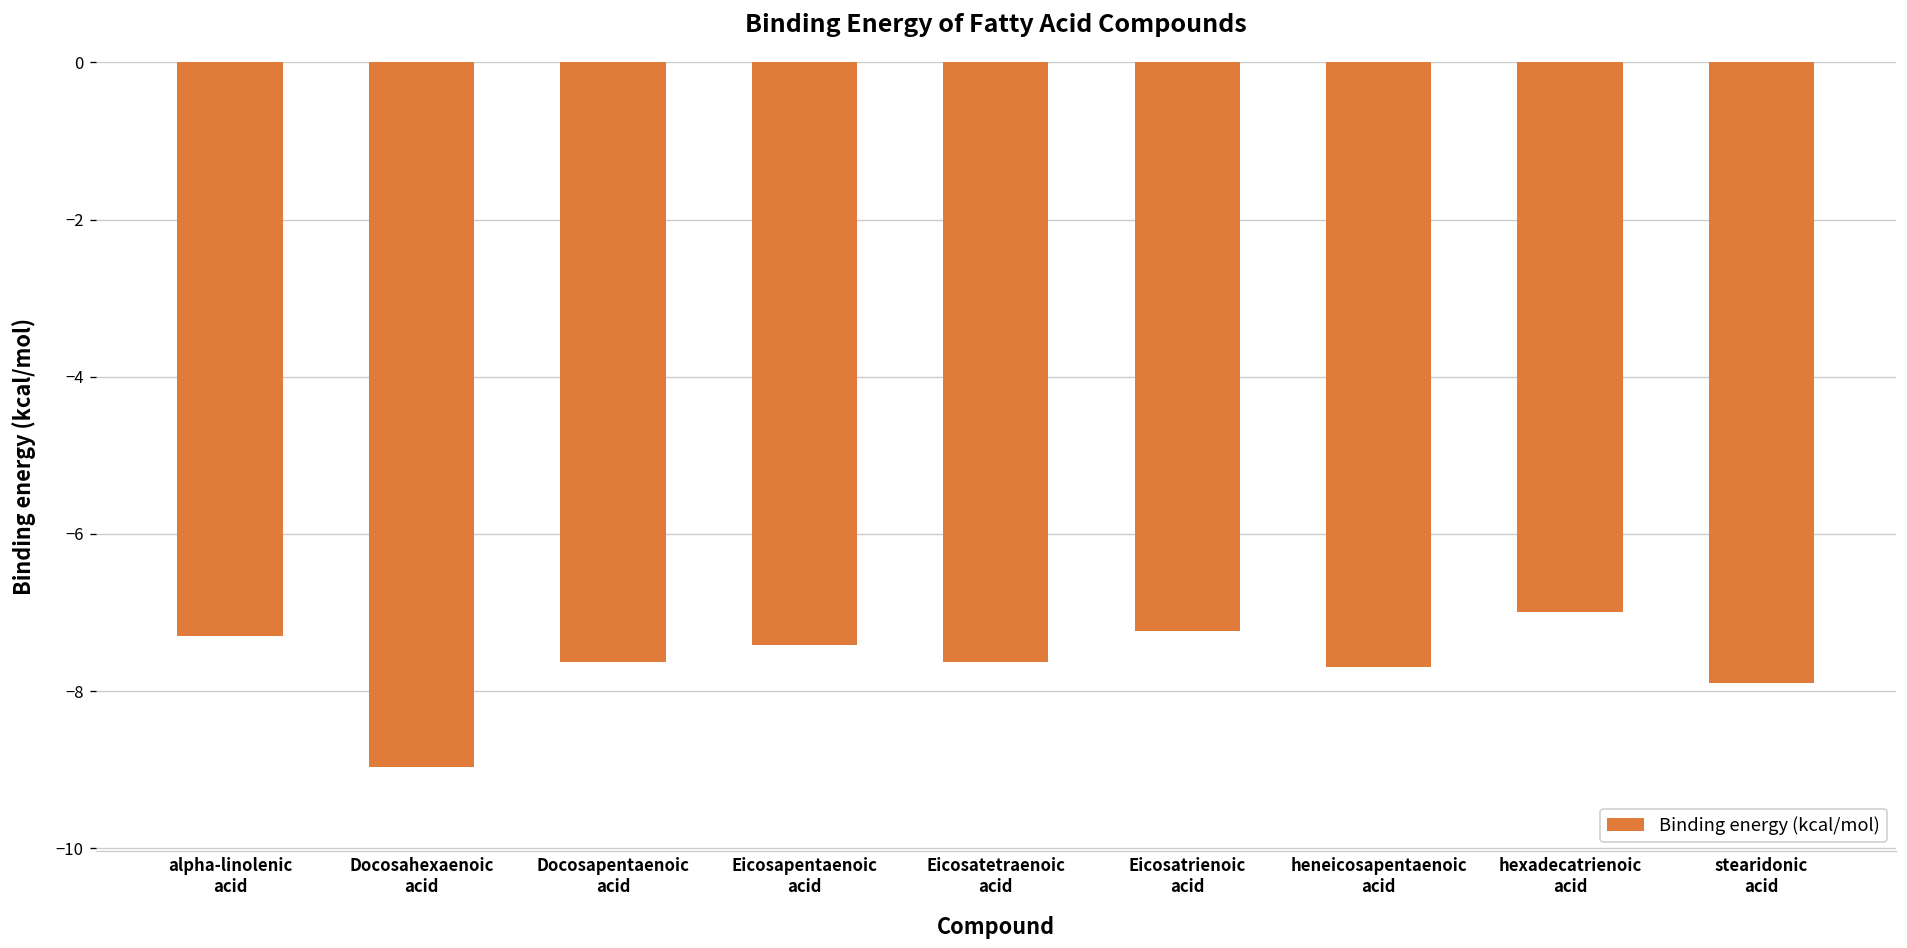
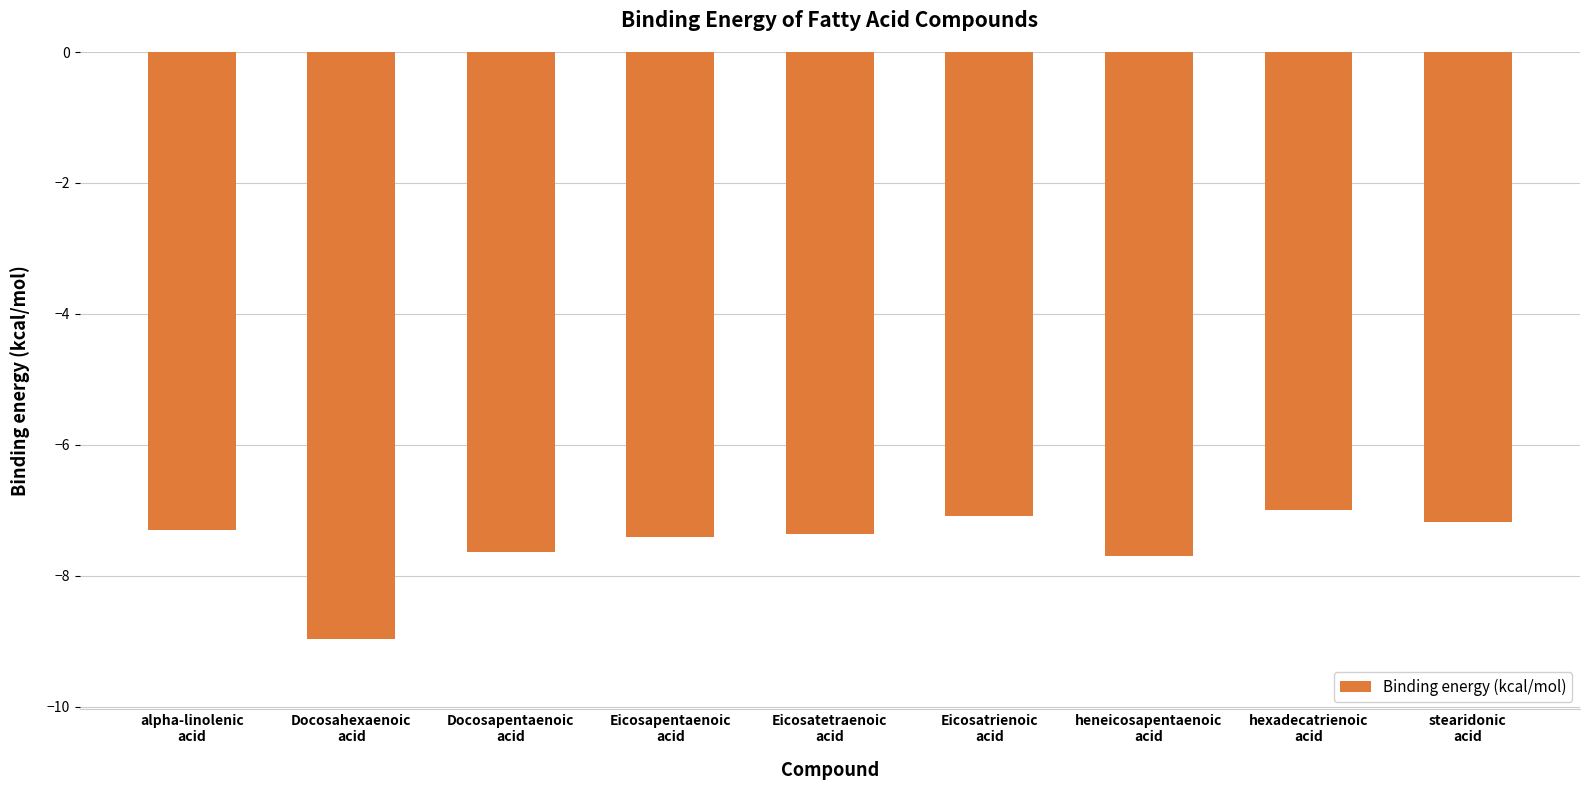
Eicosatetraenoic acid: -7.6 -> -7.4
Eicosatrienoic acid: -7.2 -> -7.1
stearidonic acid: -7.9 -> -7.2
